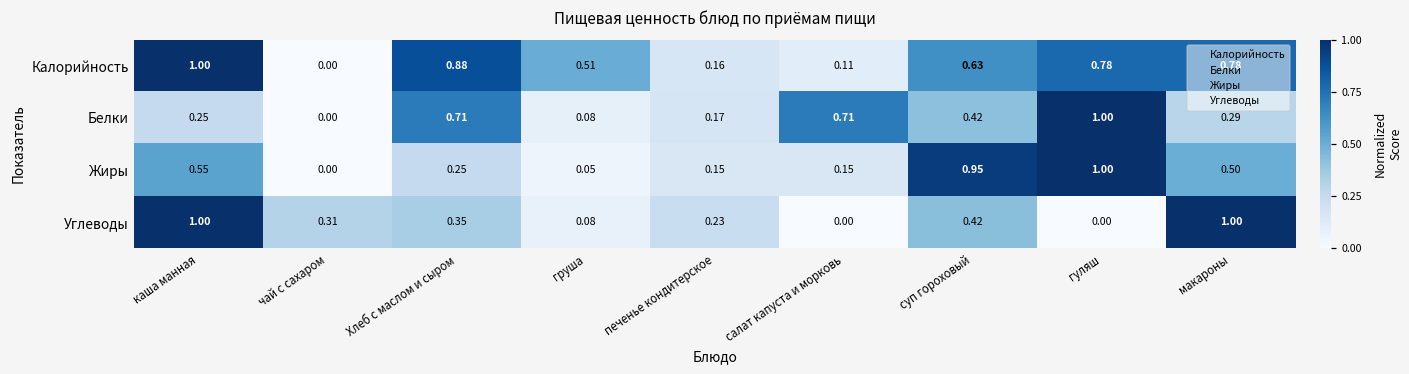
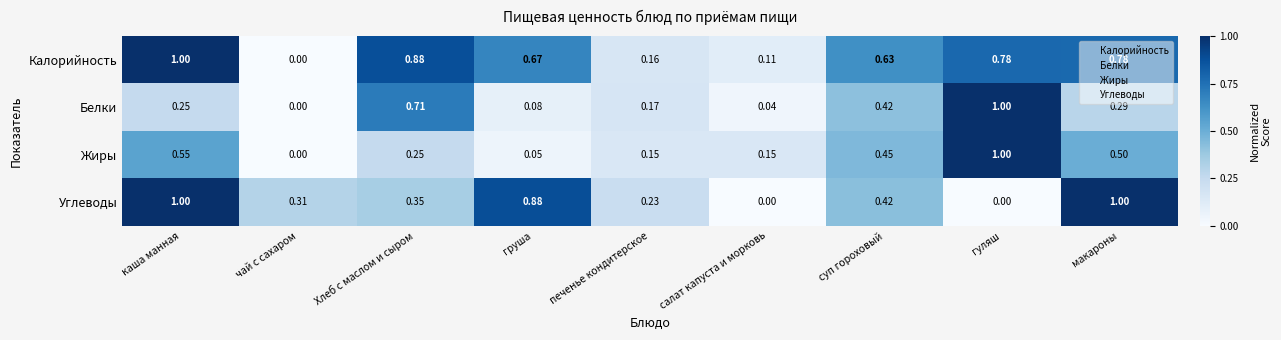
Калорийность, груша: 0.51 -> 0.67
Белки, салат капуста и морковь: 0.71 -> 0.04
Жиры, суп гороховый: 0.95 -> 0.45
Углеводы, груша: 0.08 -> 0.88
